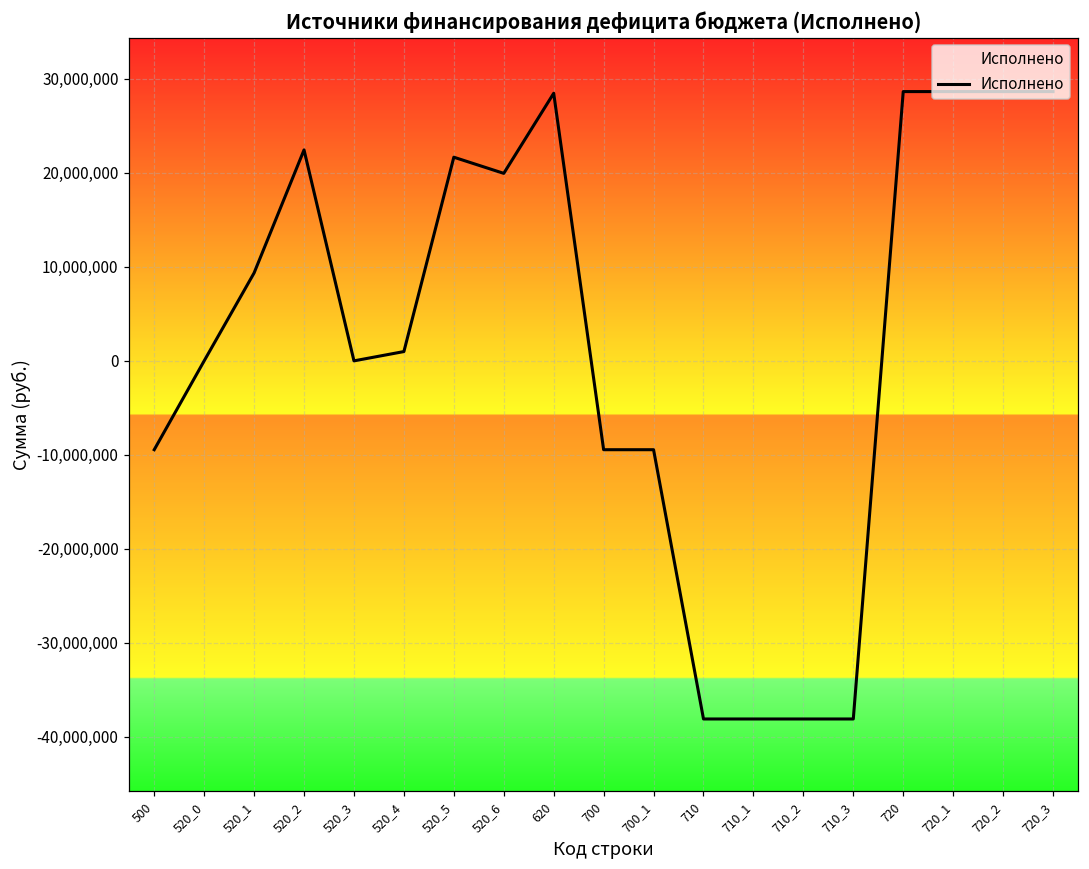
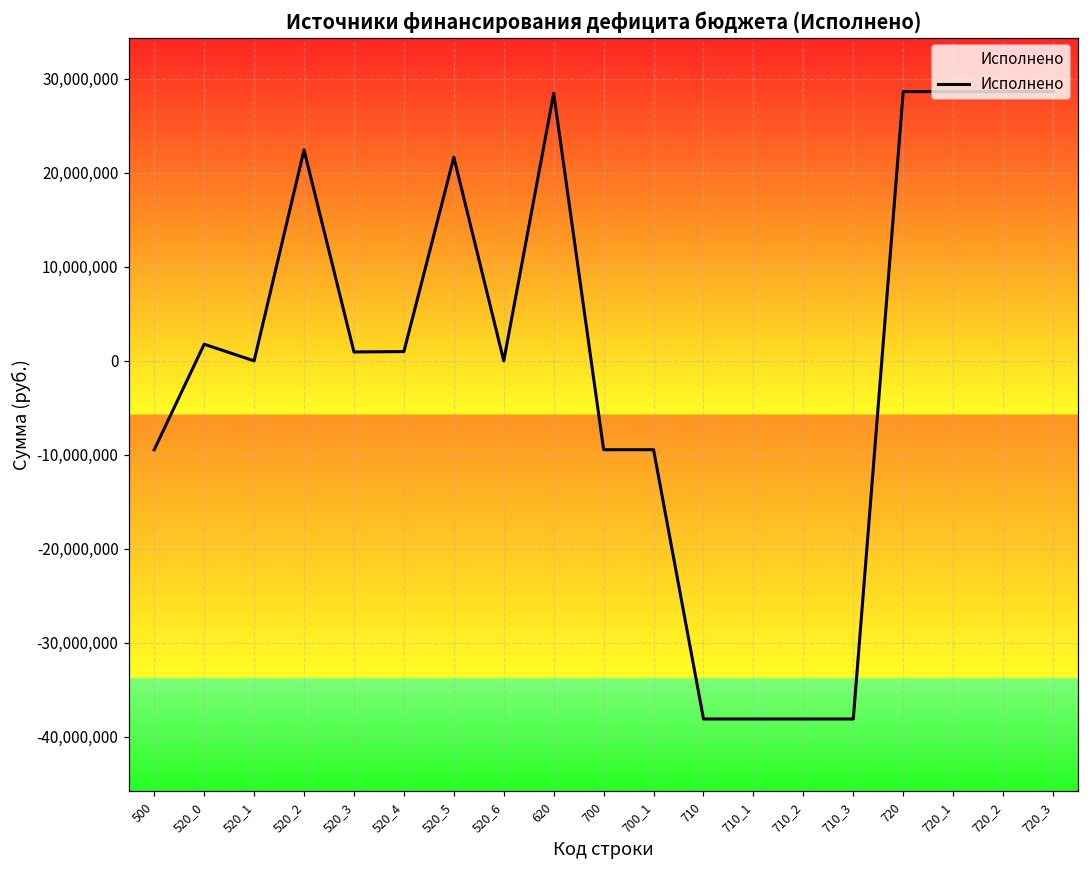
Исполнено, 520_0: 0 -> 2,000,000
Исполнено, 520_1: 9,000,000 -> 0
Исполнено, 520_3: 0 -> 1,000,000
Исполнено, 520_6: 20,000,000 -> 0
